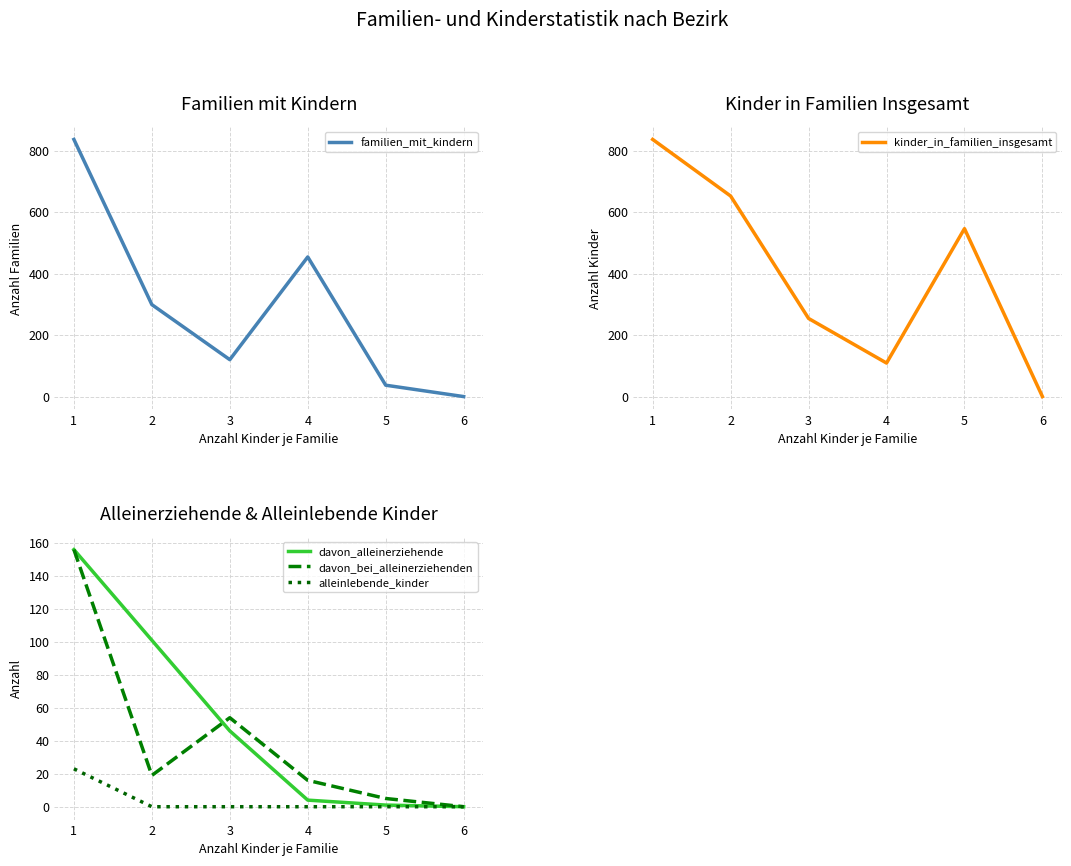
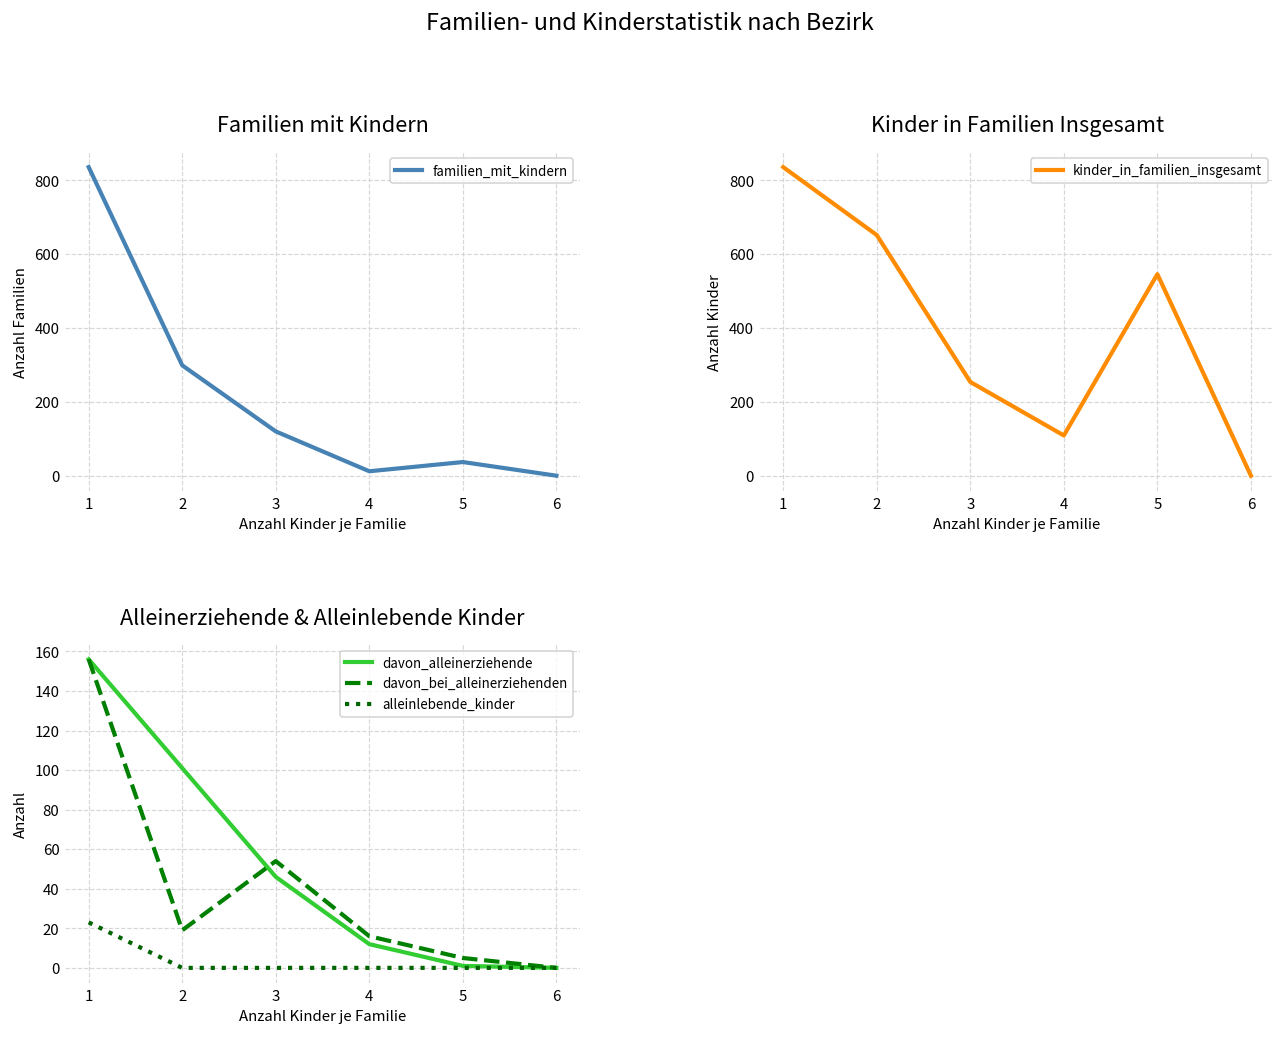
Familien mit Kindern, 4: 450 -> 10
Alleinerziehende & Alleinlebende Kinder, davon_alleinerziehende, 4: 4 -> 12
